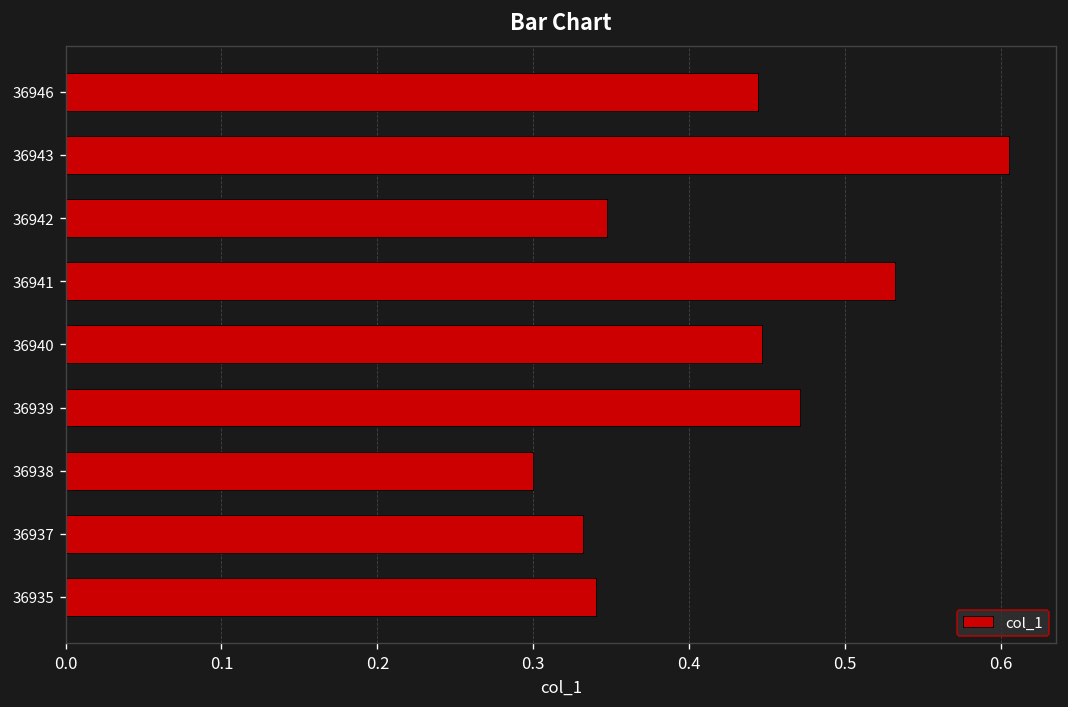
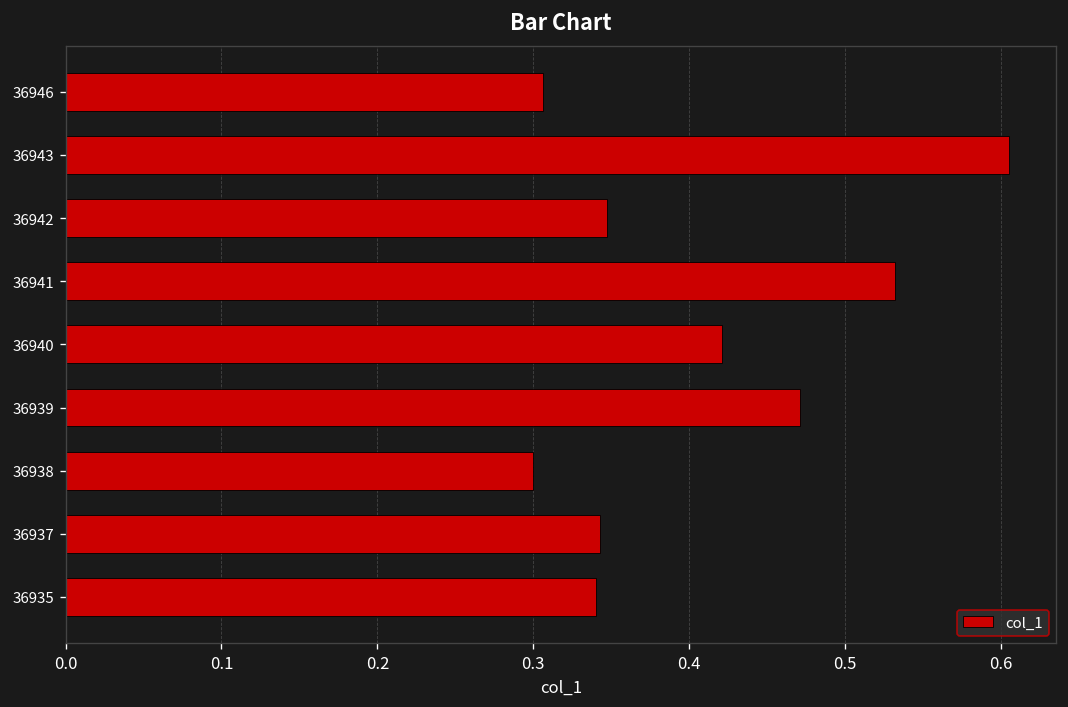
36946: 0.444 -> 0.306
36940: 0.447 -> 0.421
36937: 0.332 -> 0.343
